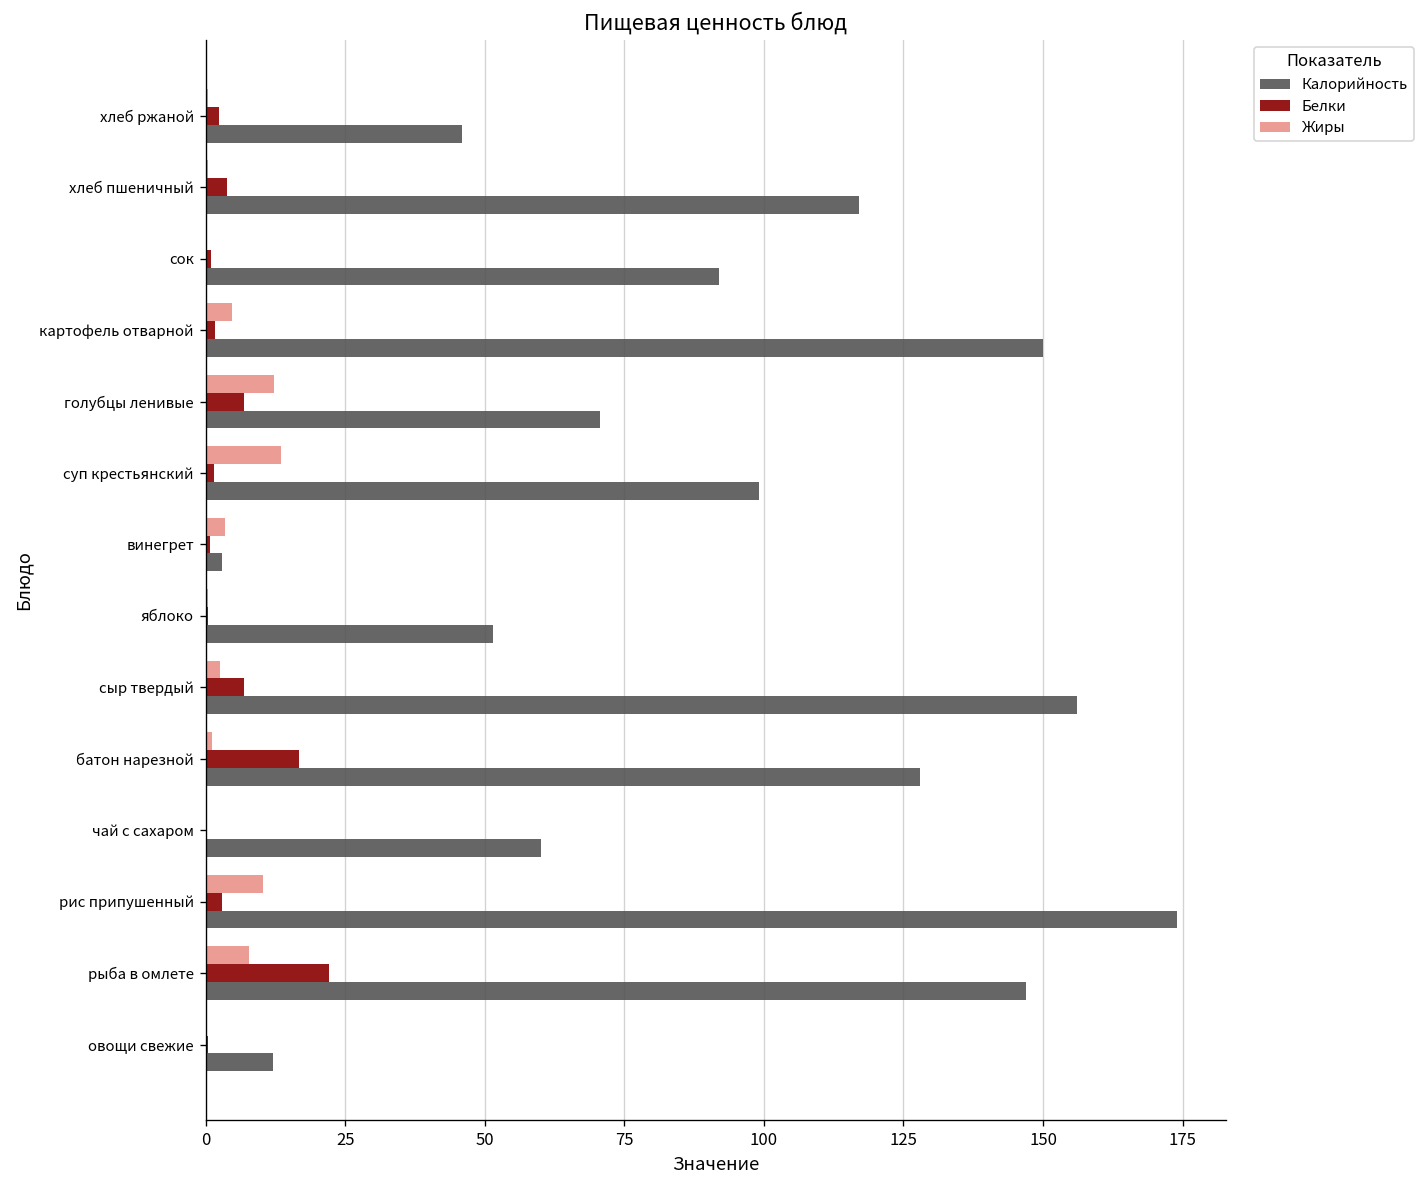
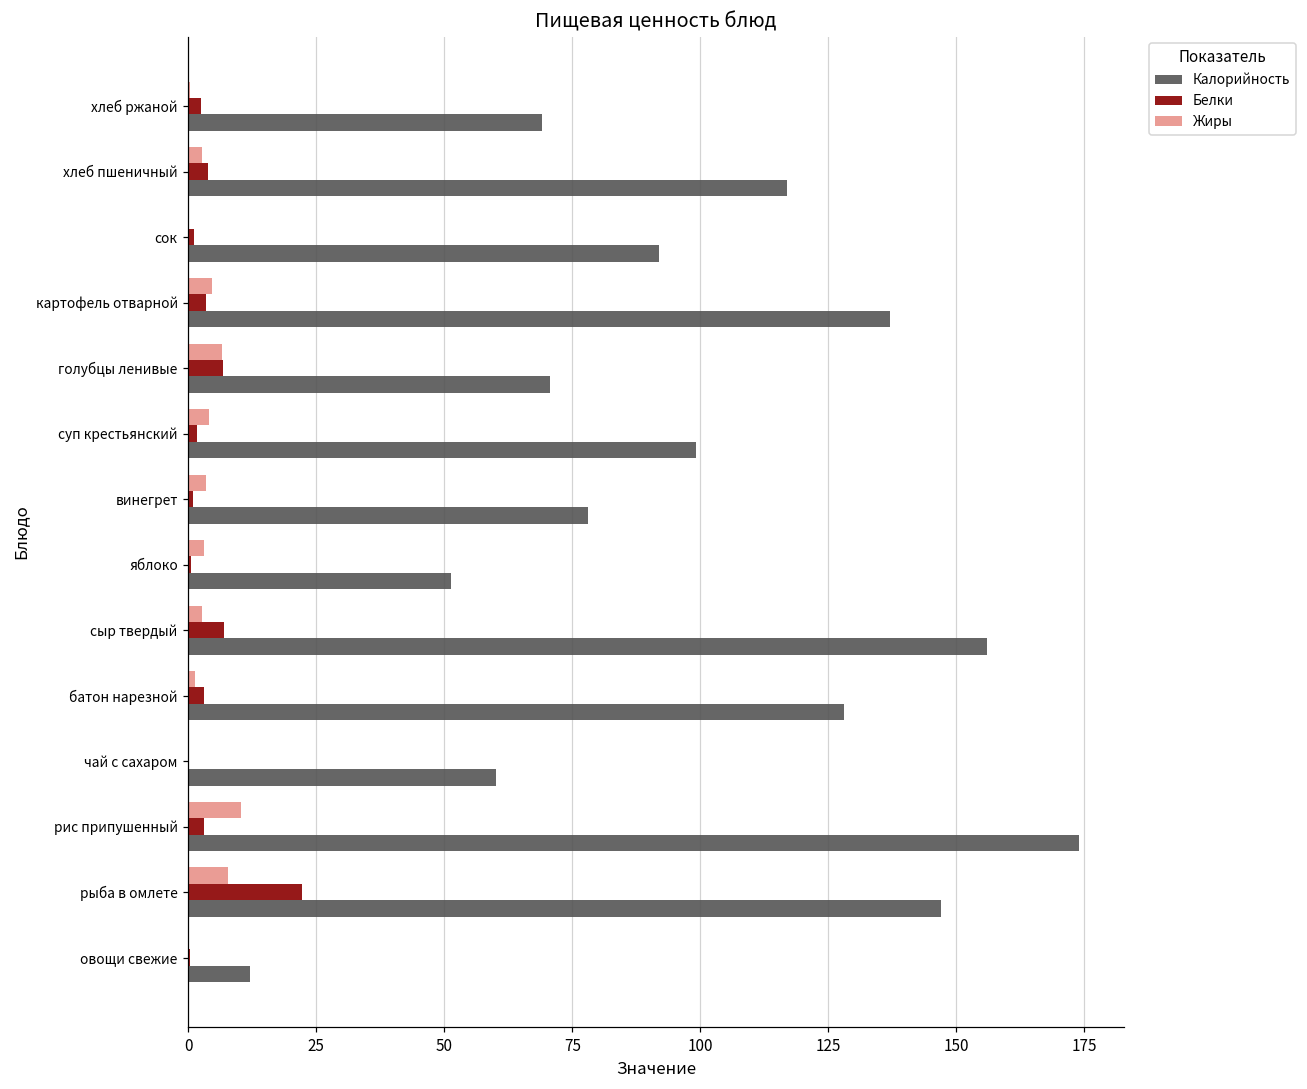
Калорийность, хлеб ржаной: 46 -> 69
Жиры, хлеб пшеничный: 0 -> 3
Белки, картофель отварной: 2 -> 3
Калорийность, картофель отварной: 150 -> 137
Жиры, голубцы ленивые: 12 -> 7
Жиры, суп крестьянский: 14 -> 4
Калорийность, винегрет: 3 -> 78
Жиры, яблоко: 1 -> 3
Белки, батон нарезной: 17 -> 3
